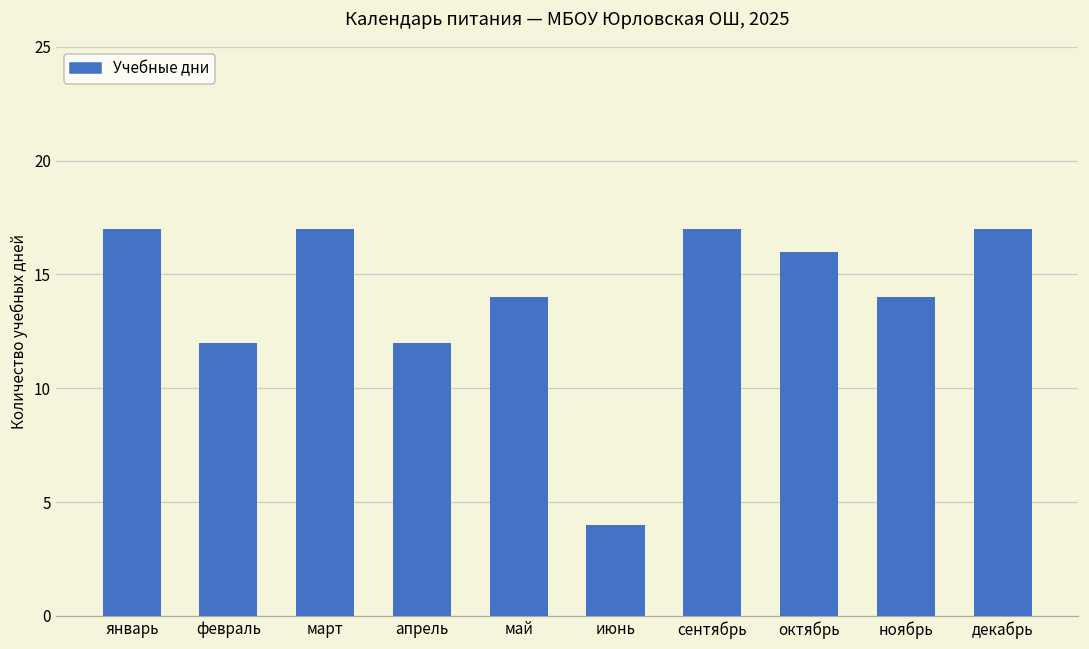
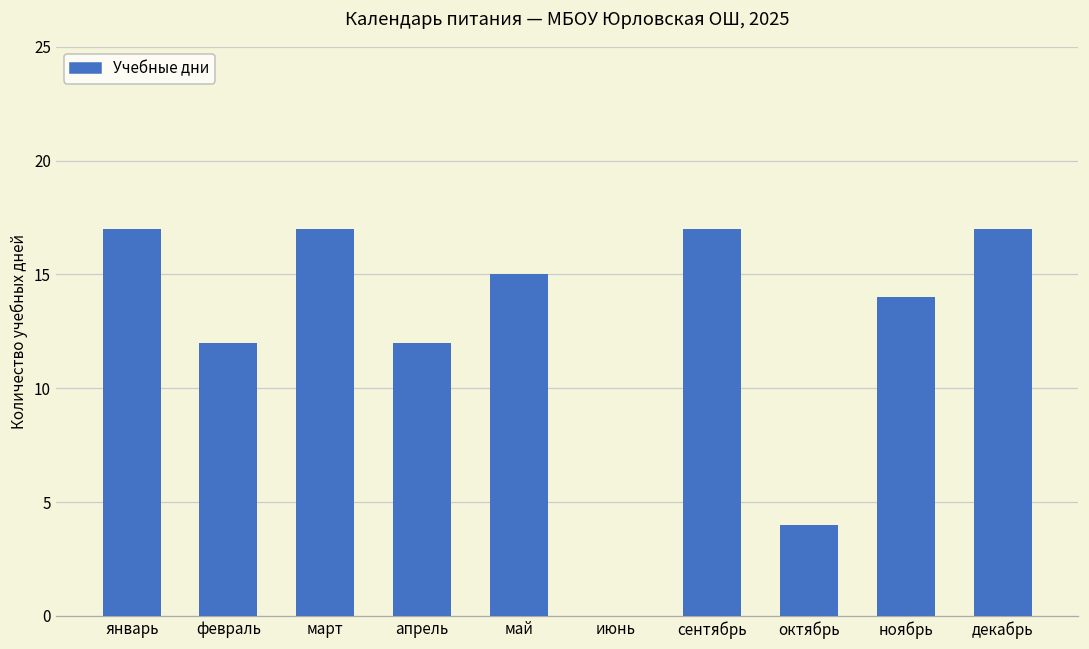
май: 14 -> 15
июнь: 4 -> 0
октябрь: 16 -> 4
